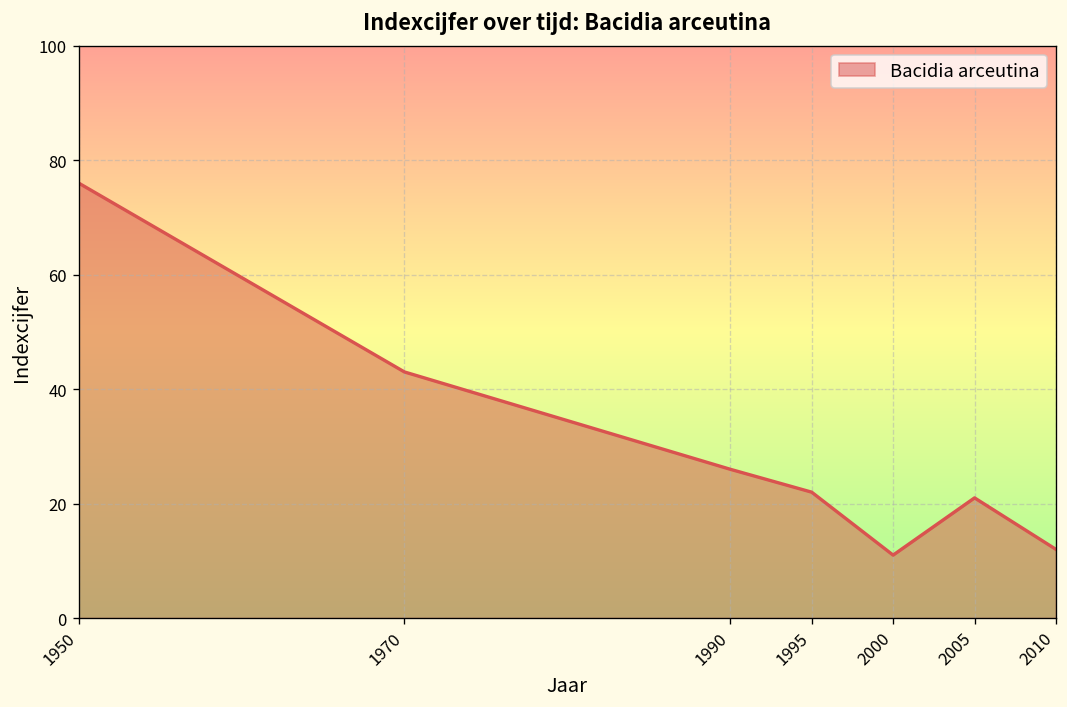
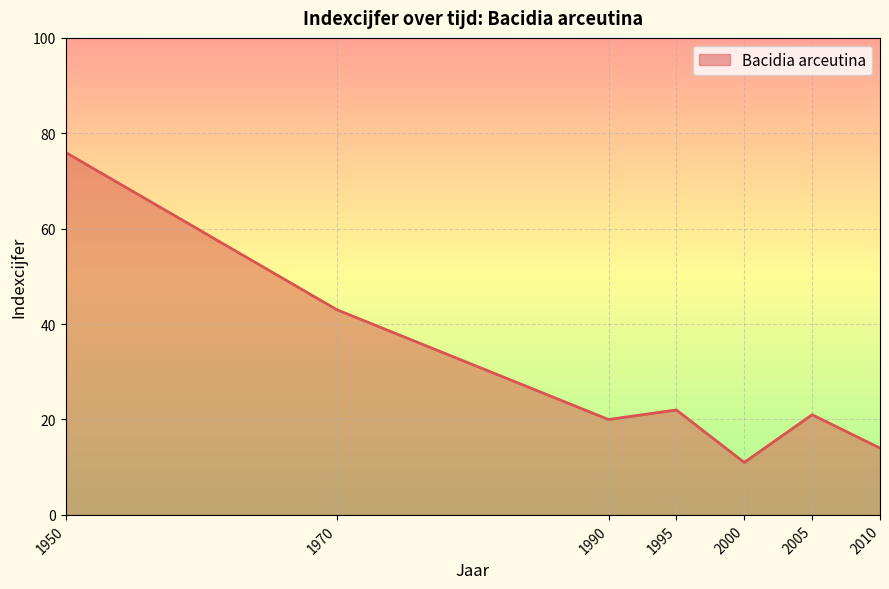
1990: 26 -> 20
2010: 12 -> 14
